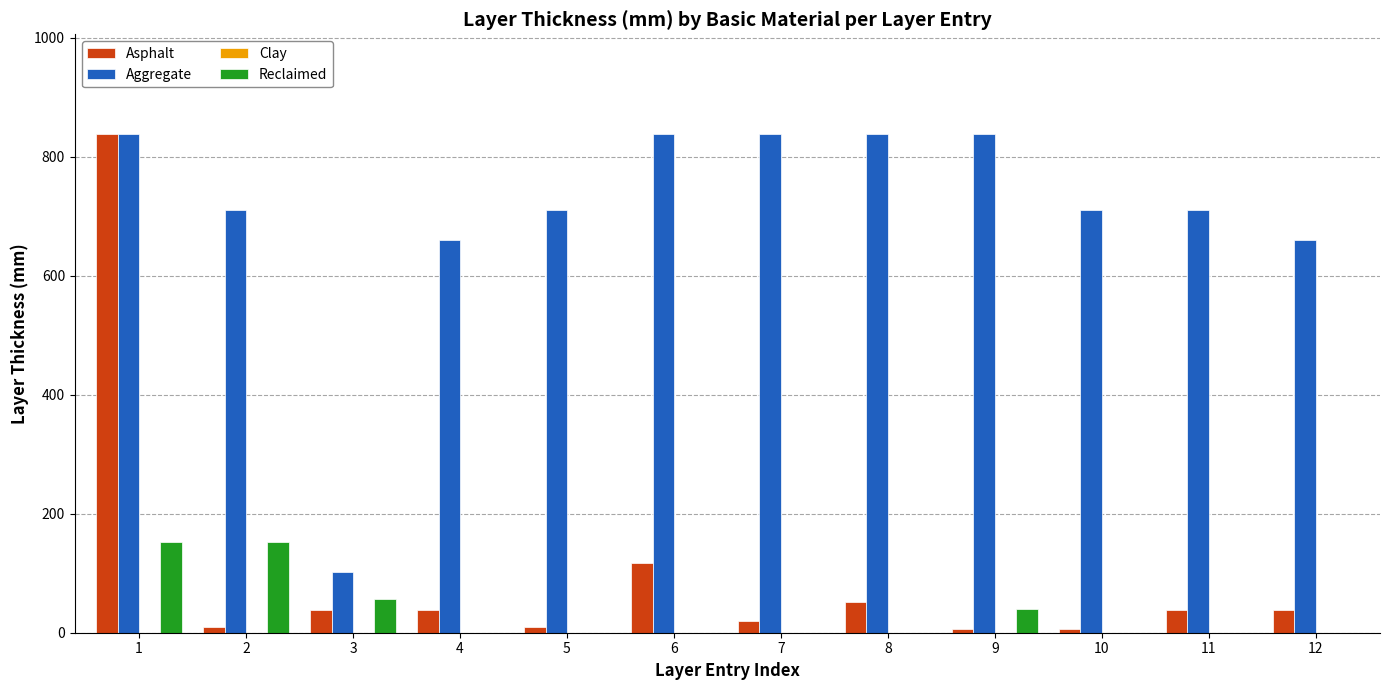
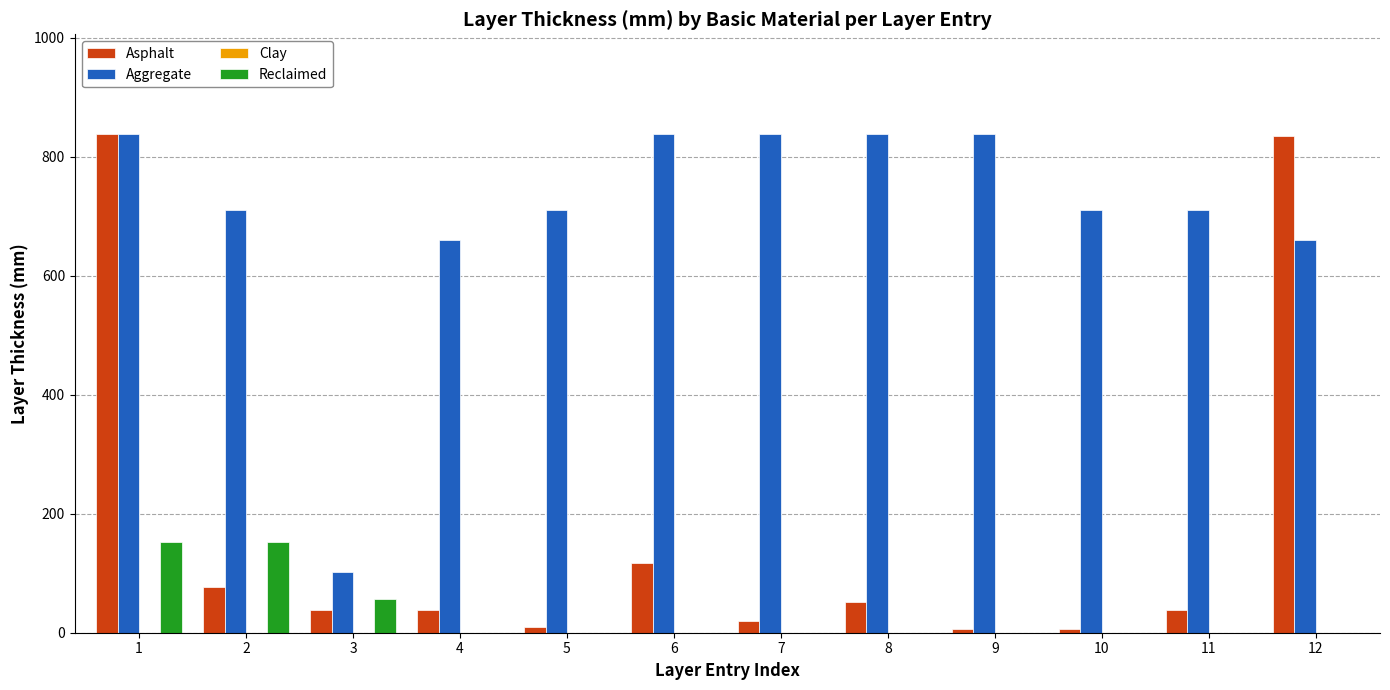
Asphalt, 2: 10 -> 80
Reclaimed, 9: 40 -> 0
Asphalt, 12: 40 -> 840
